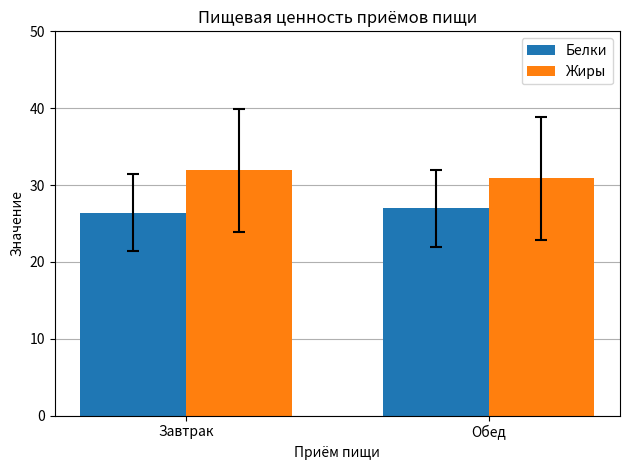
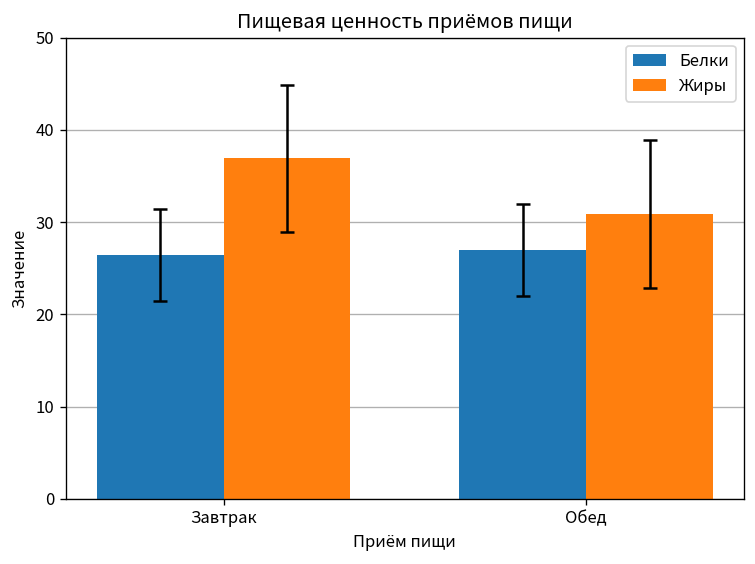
Жиры, Завтрак: 32 -> 37
